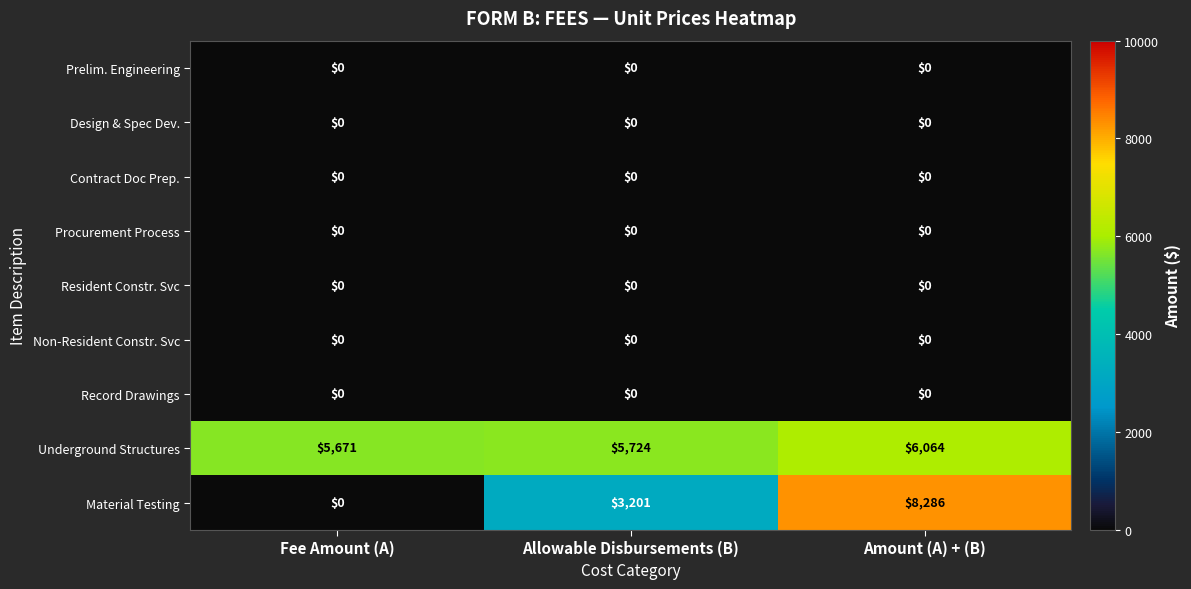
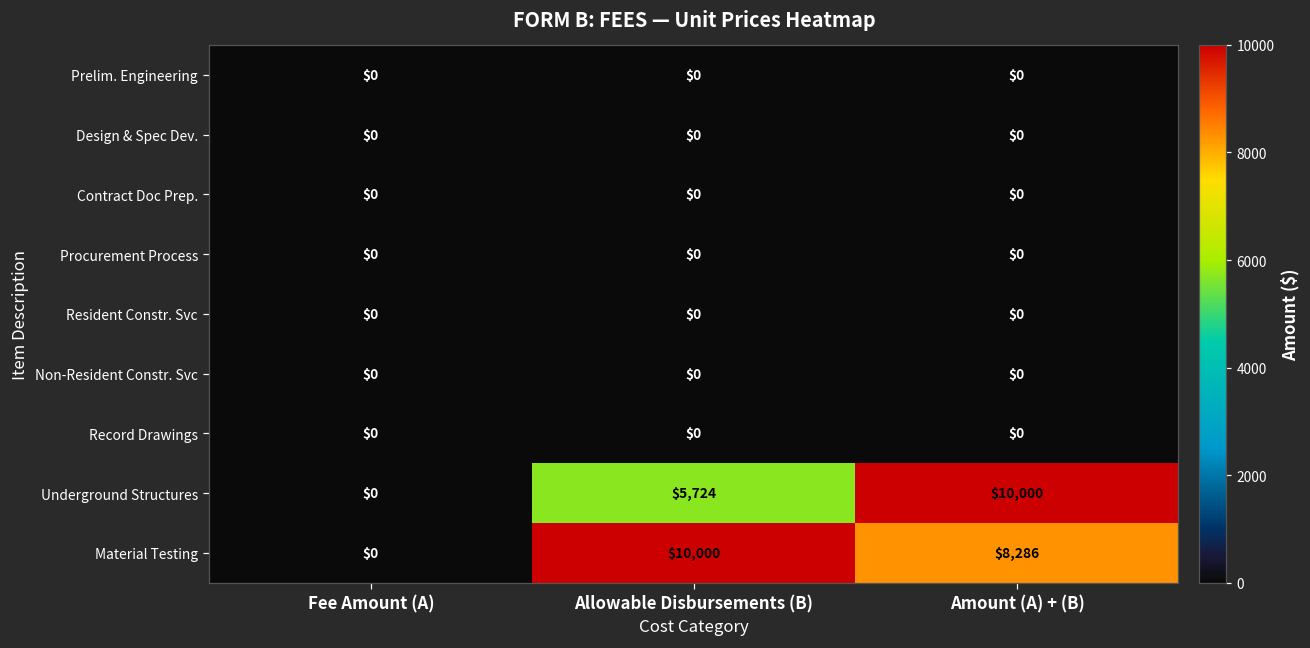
Underground Structures, Fee Amount (A): $5,671 -> $0
Underground Structures, Amount (A) + (B): $6,064 -> $10,000
Material Testing, Allowable Disbursements (B): $3,201 -> $10,000
